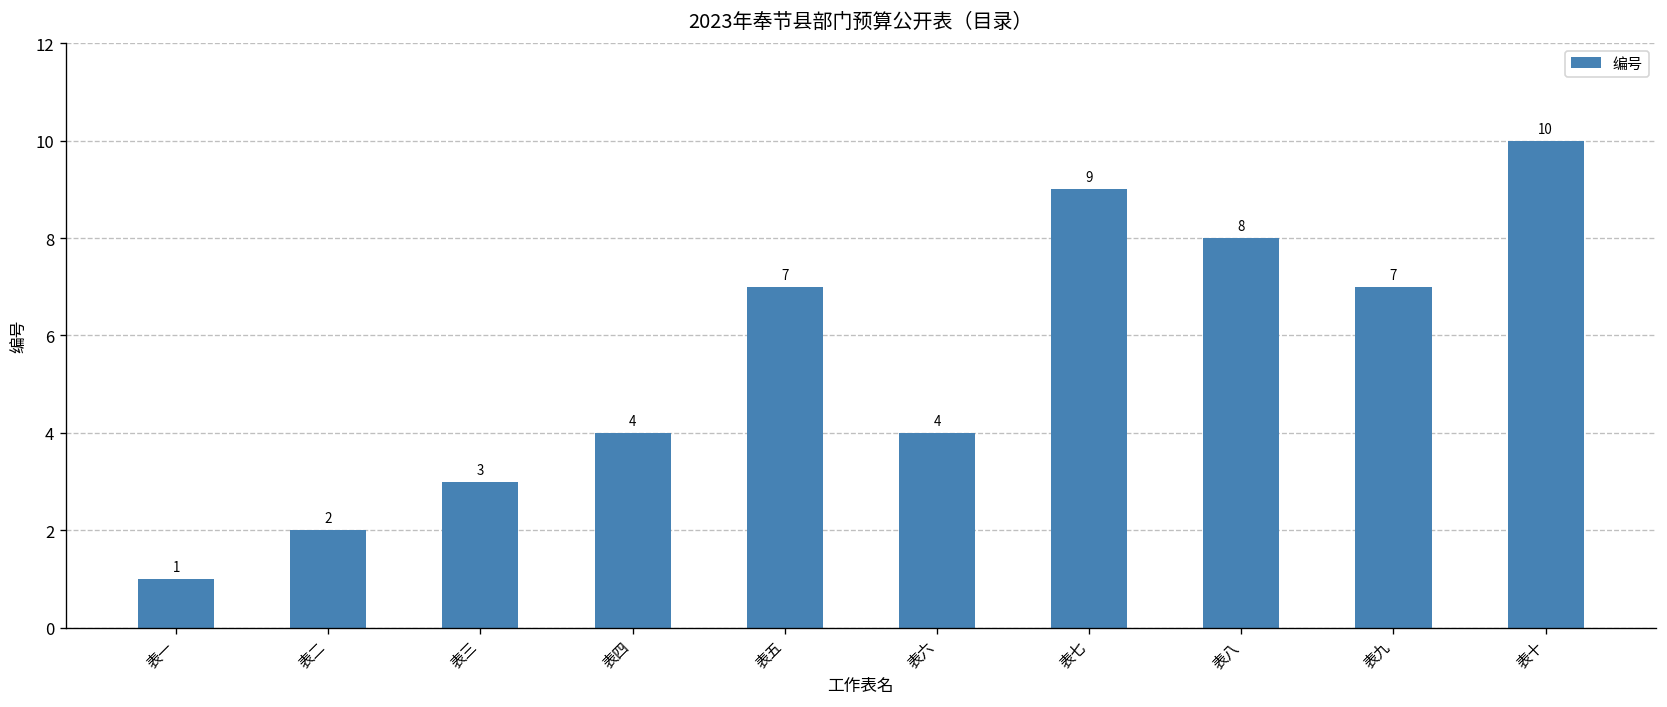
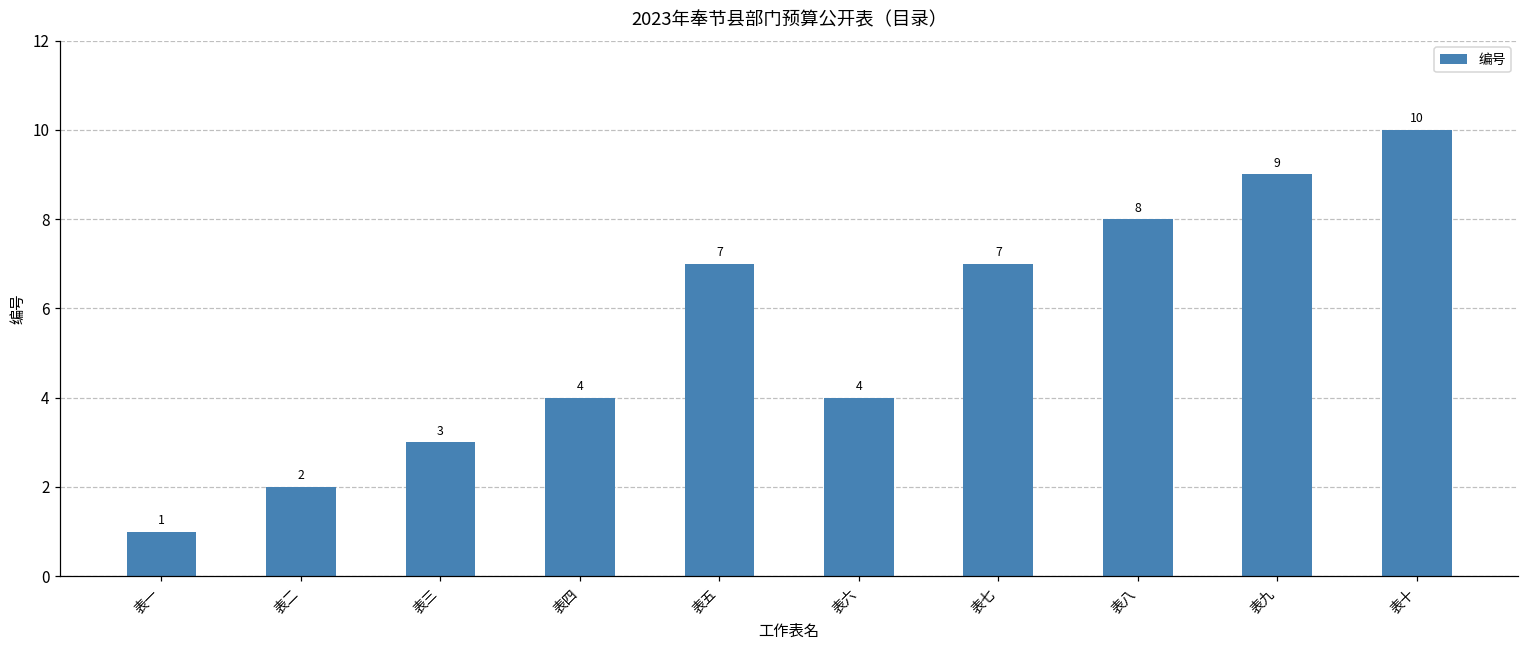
表七: 9 -> 7
表九: 7 -> 9
